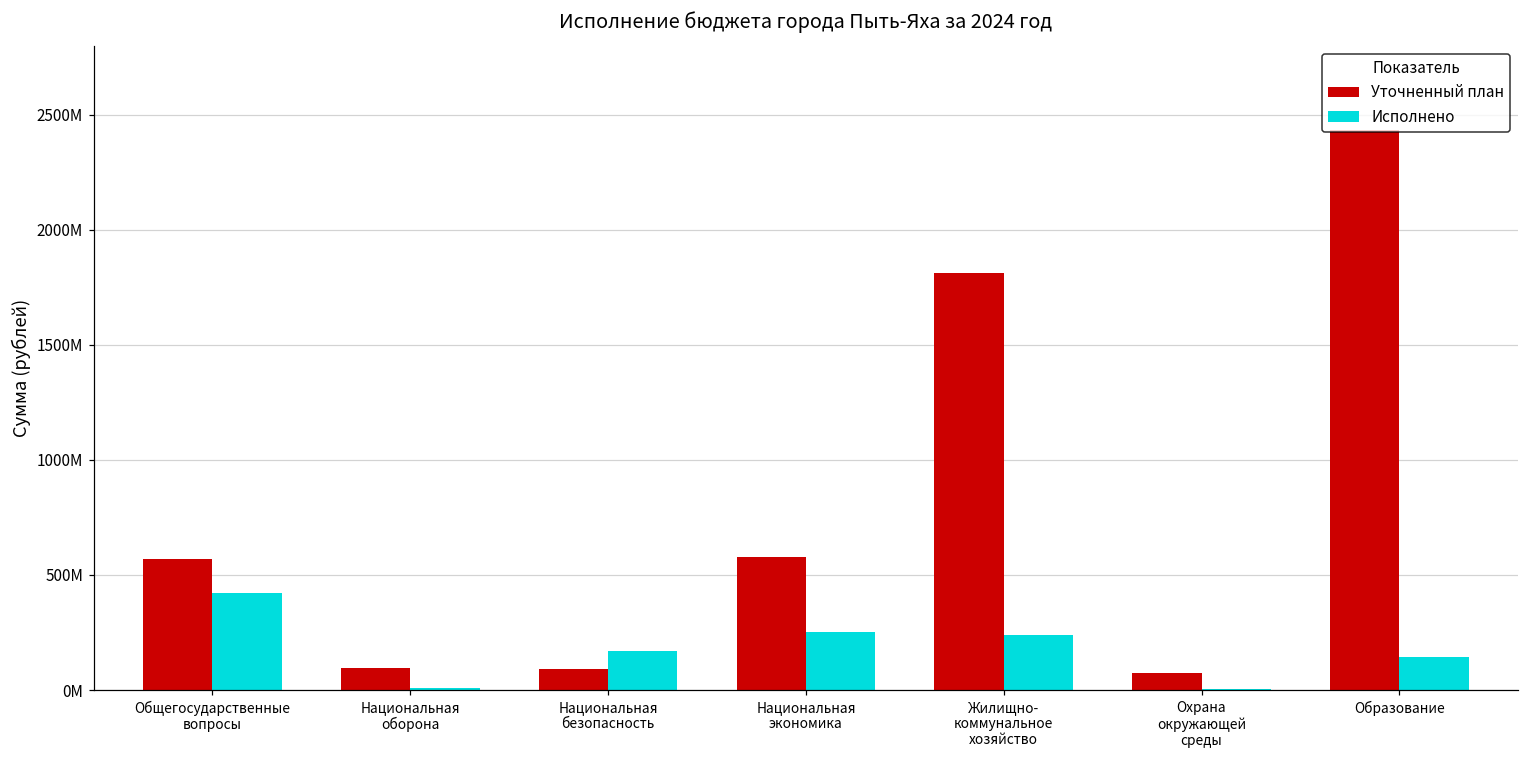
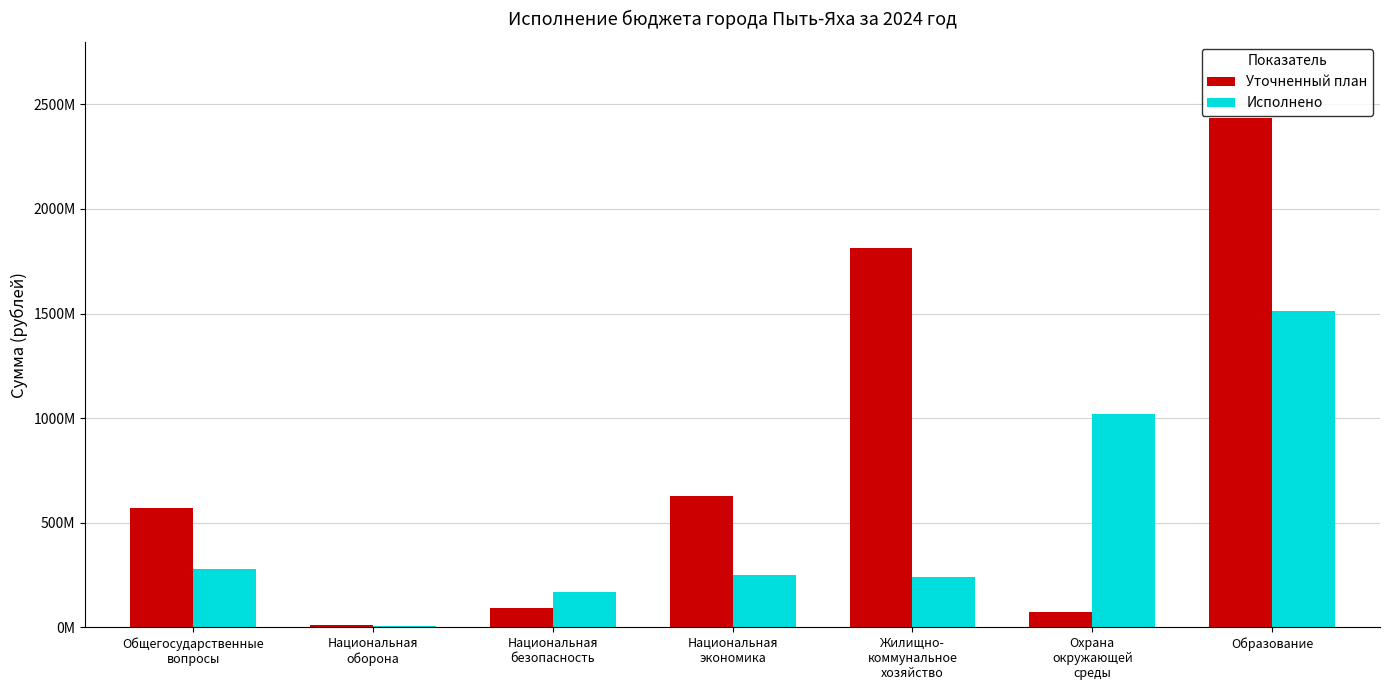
Исполнено, Общегосударственные вопросы: 420000000 -> 280000000
Уточненный план, Национальная оборона: 100000000 -> 10000000
Уточненный план, Национальная экономика: 580000000 -> 630000000
Исполнено, Охрана окружающей среды: 0 -> 1020000000
Исполнено, Образование: 140000000 -> 1510000000
